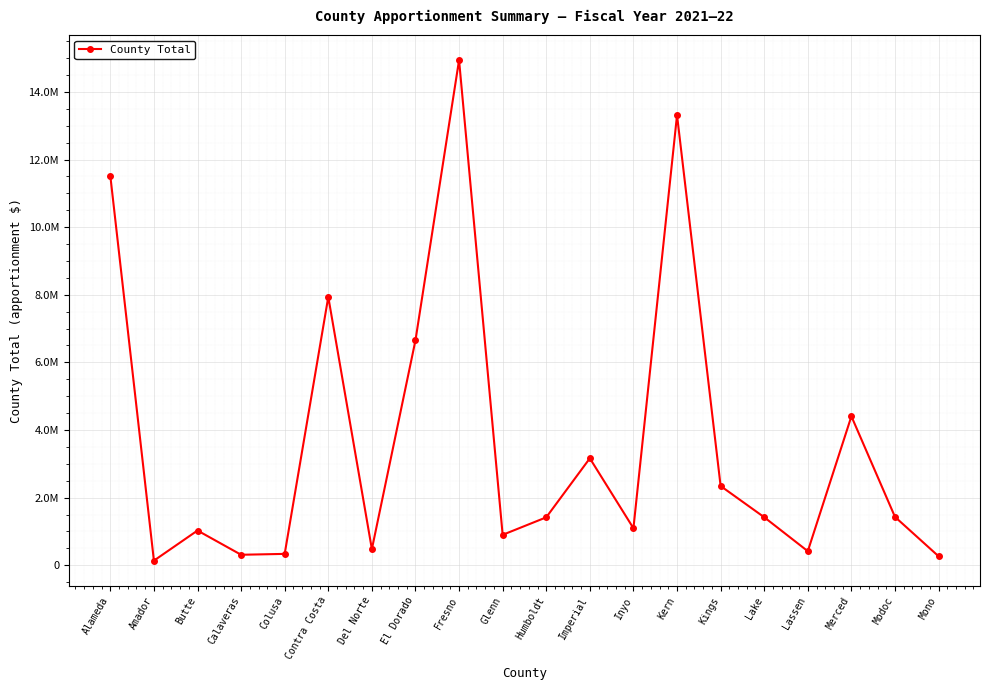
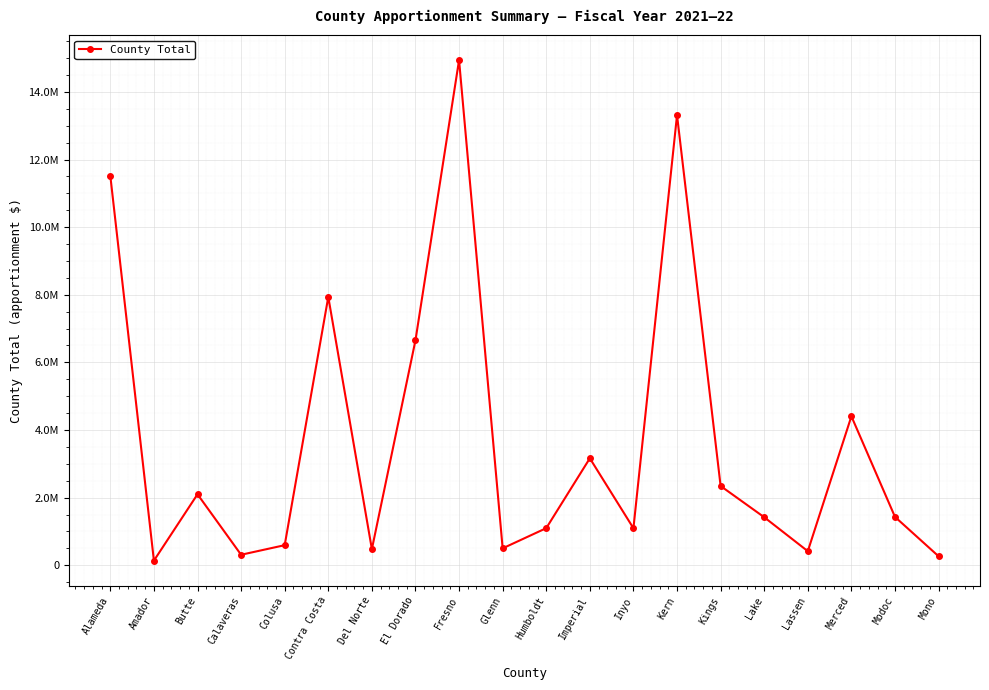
Butte: 1000000 -> 2100000
Colusa: 300000 -> 600000
Glenn: 900000 -> 500000
Humboldt: 1400000 -> 1100000
